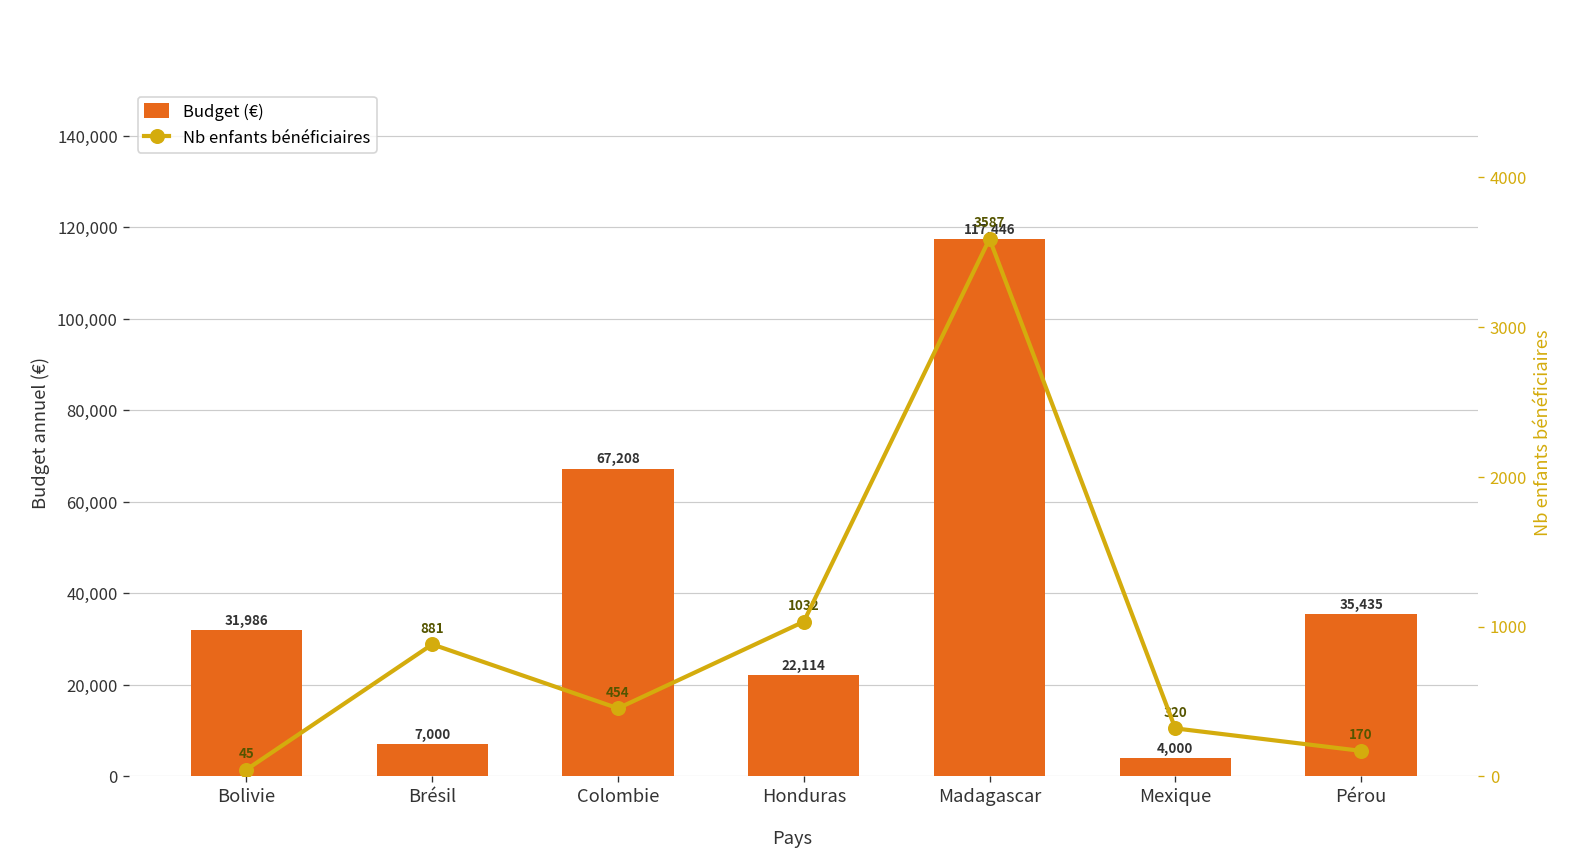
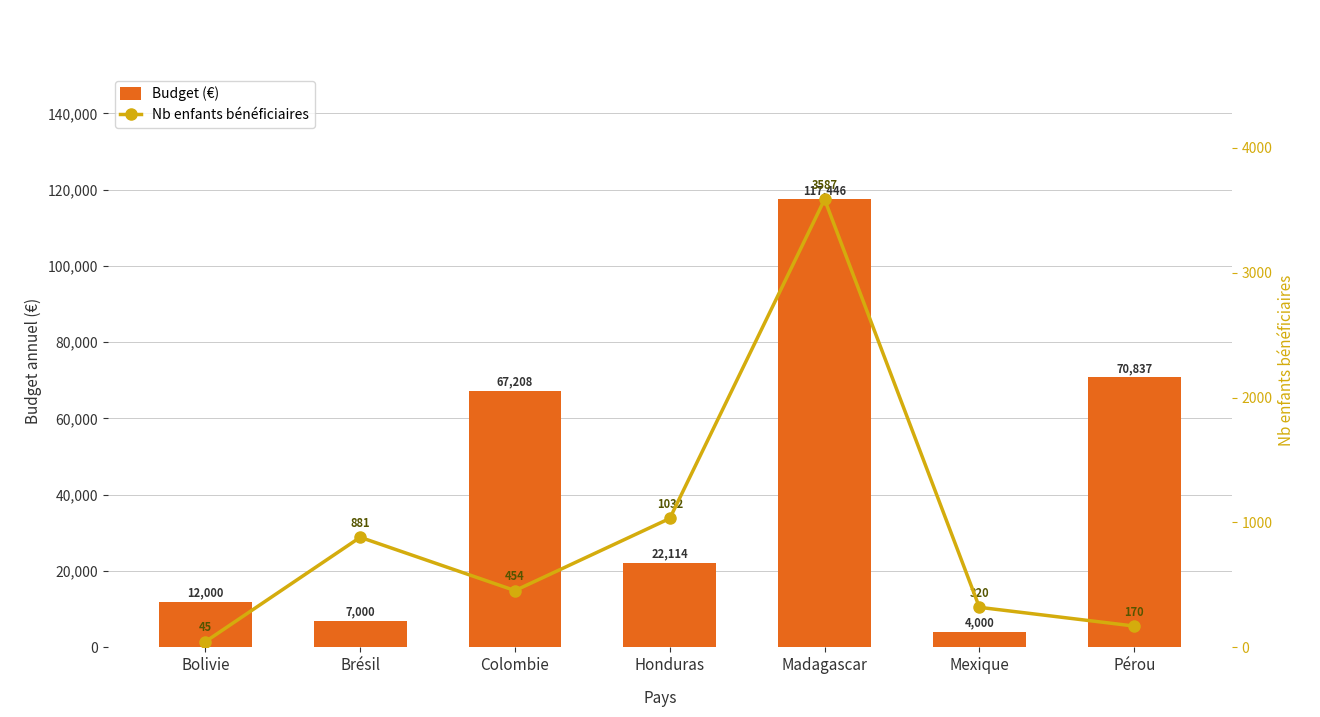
Budget (€), Bolivie: 31,986 -> 12,000
Budget (€), Pérou: 35,435 -> 70,837
